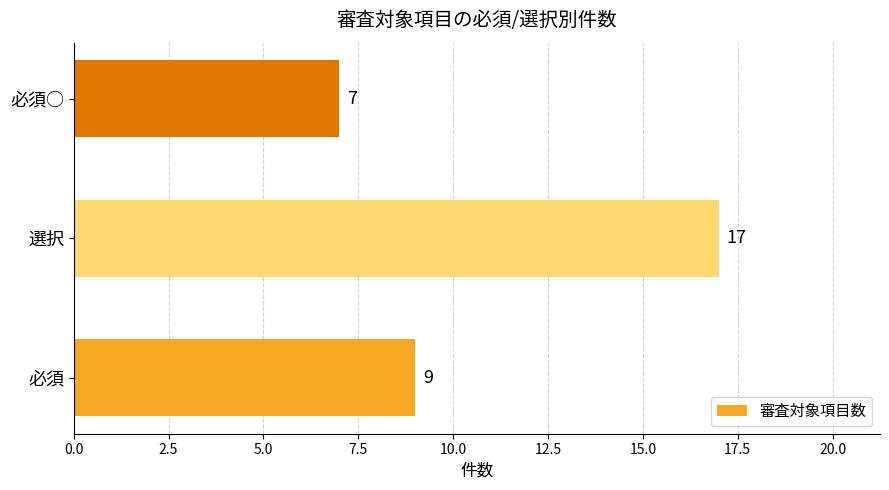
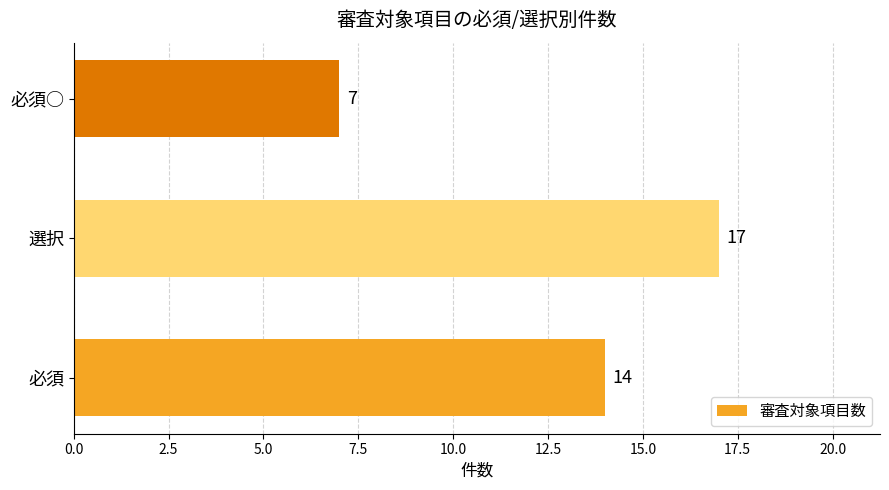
必須: 9 -> 14
